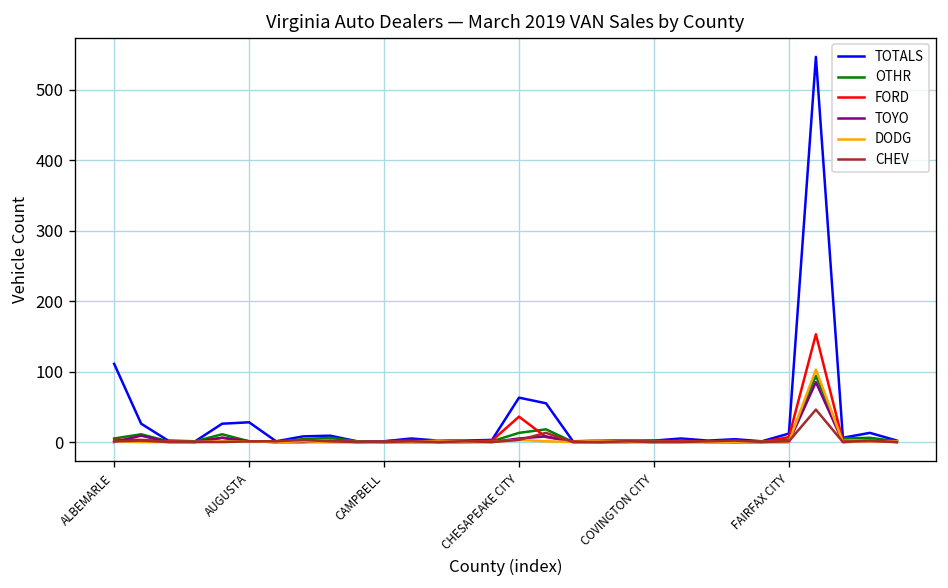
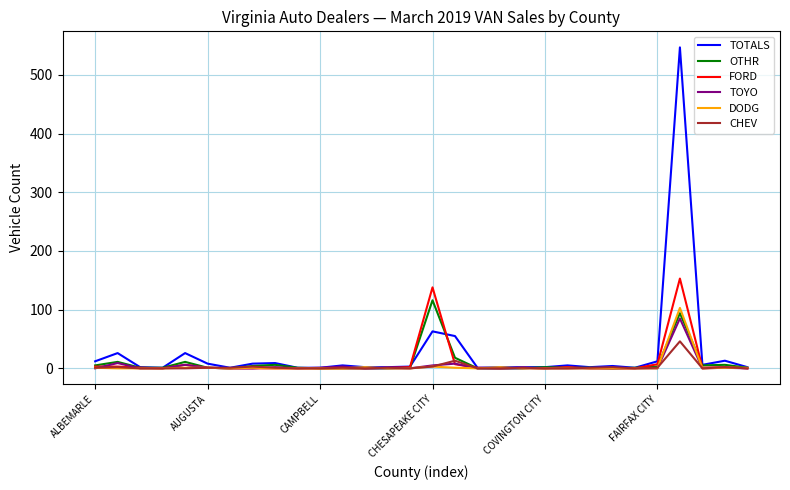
TOTALS, ALBEMARLE: 110 -> 10
TOTALS, AUGUSTA: 30 -> 10
OTHR, CHESAPEAKE CITY: 10 -> 120
FORD, CHESAPEAKE CITY: 40 -> 140
